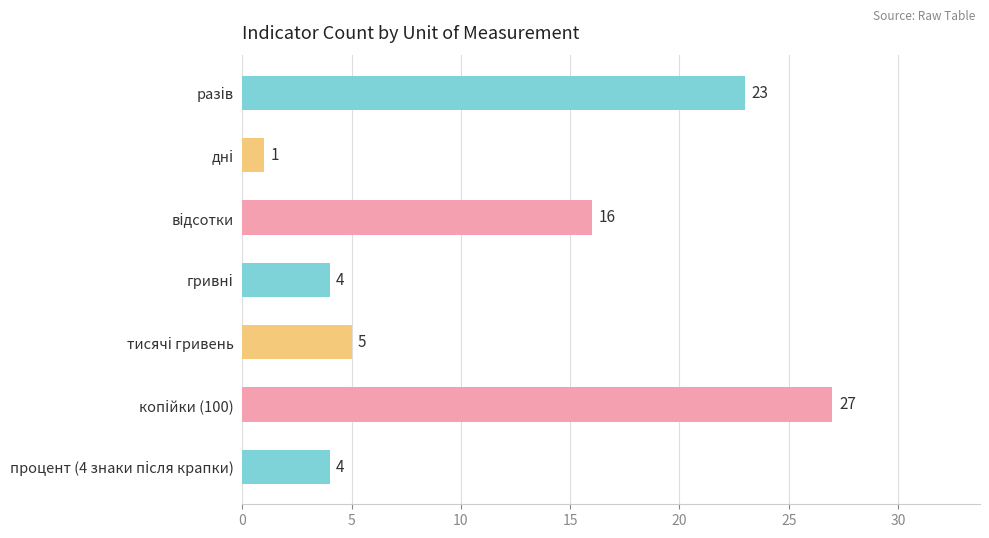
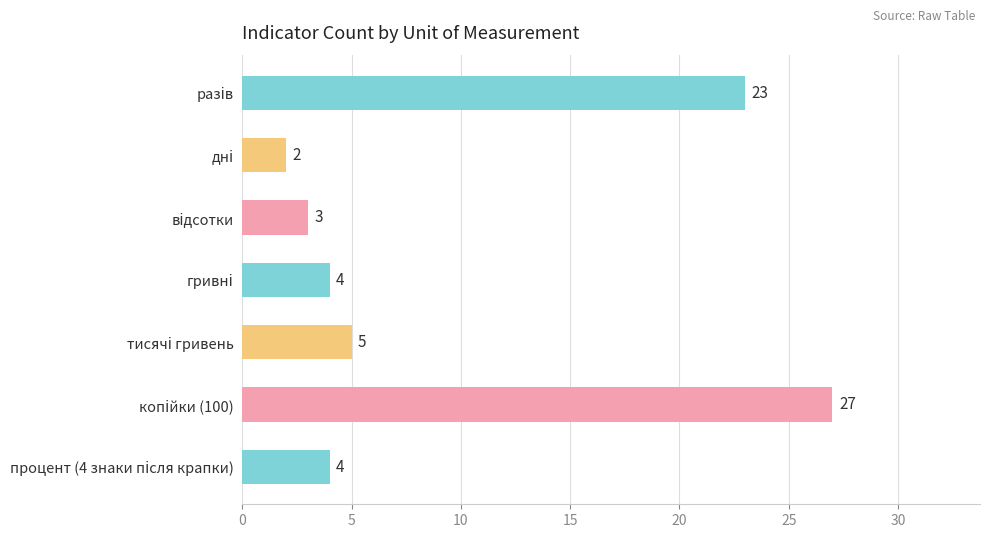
дні: 1 -> 2
відсотки: 16 -> 3
